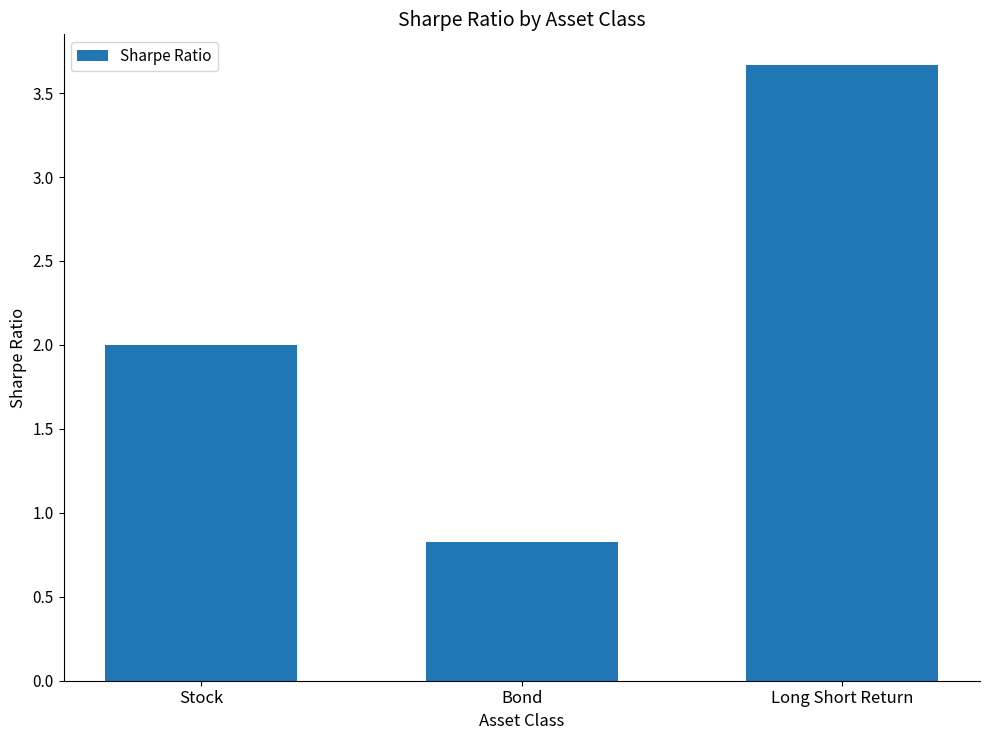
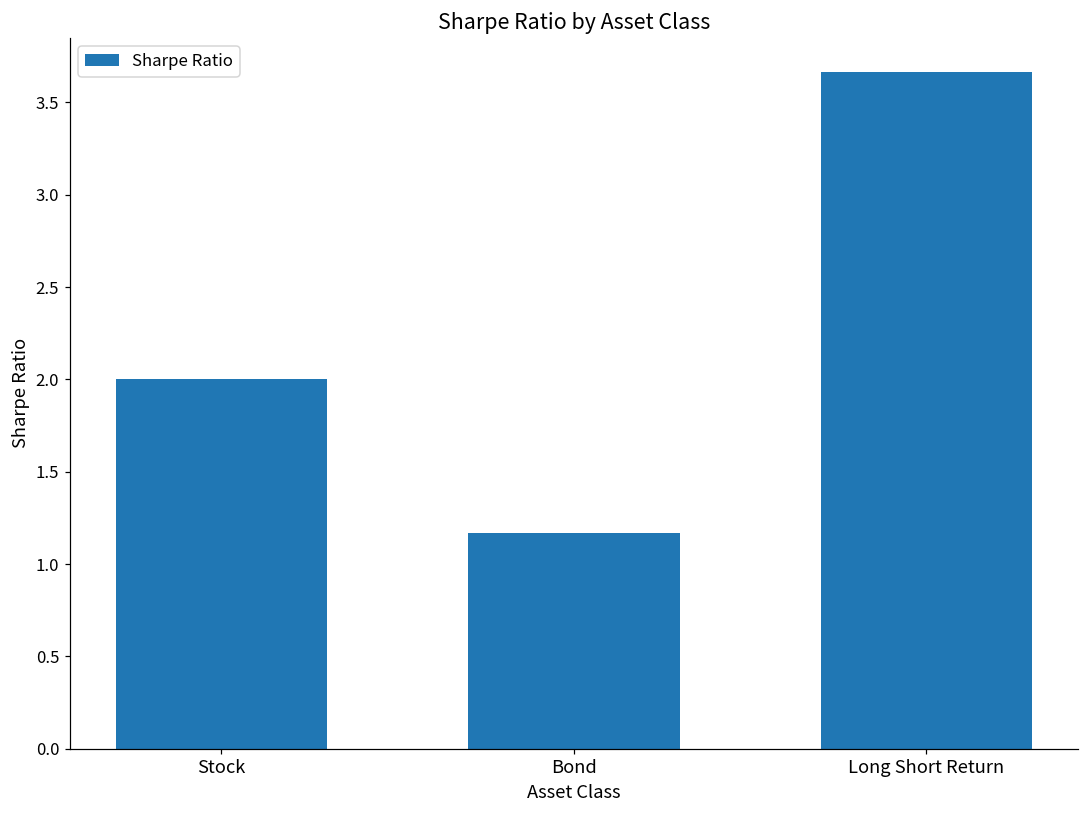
Bond: 0.83 -> 1.17
